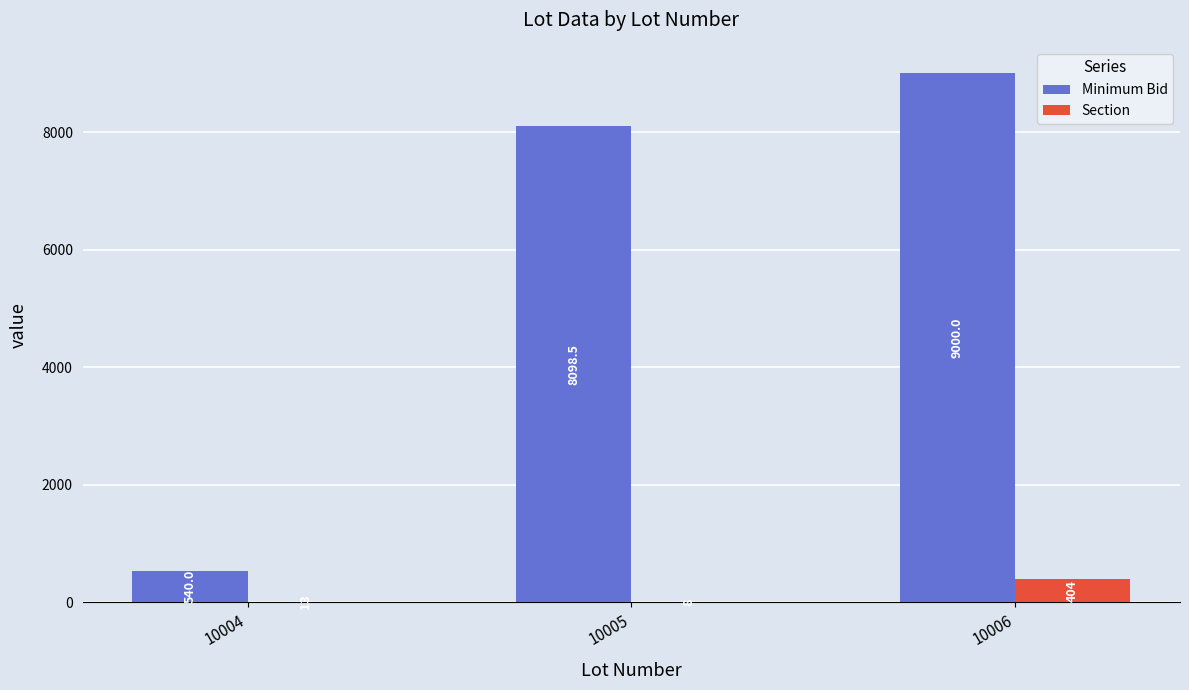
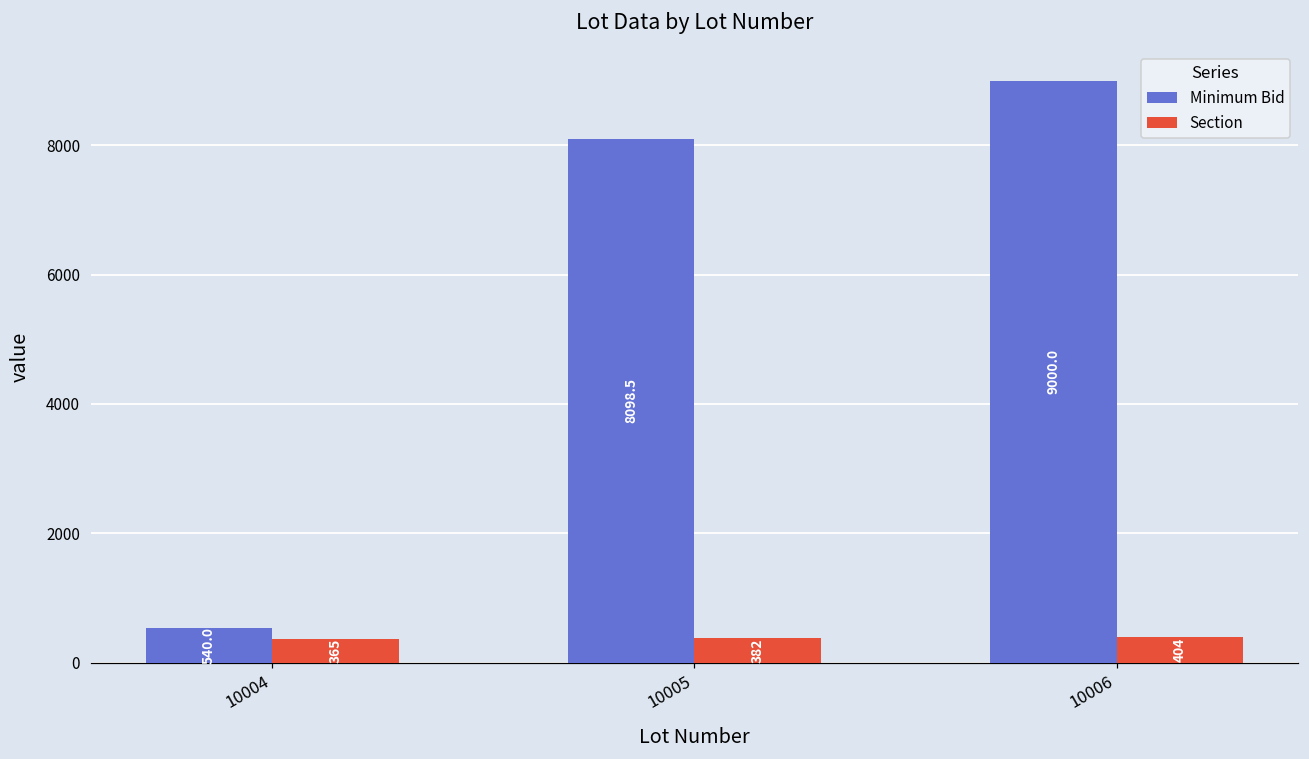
Section, 10004: 0 -> 400
Section, 10005: 0 -> 400
